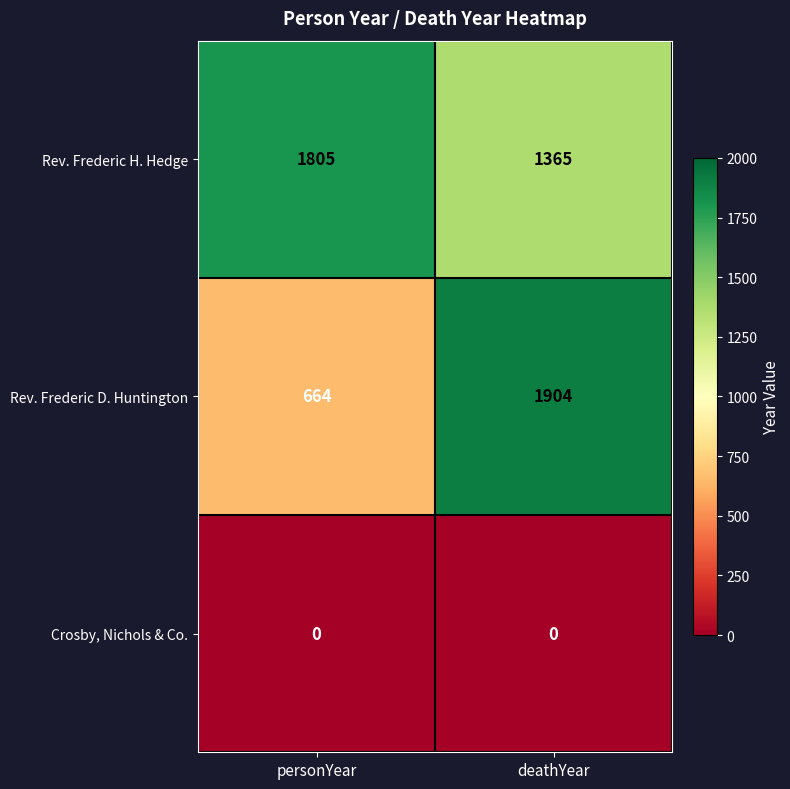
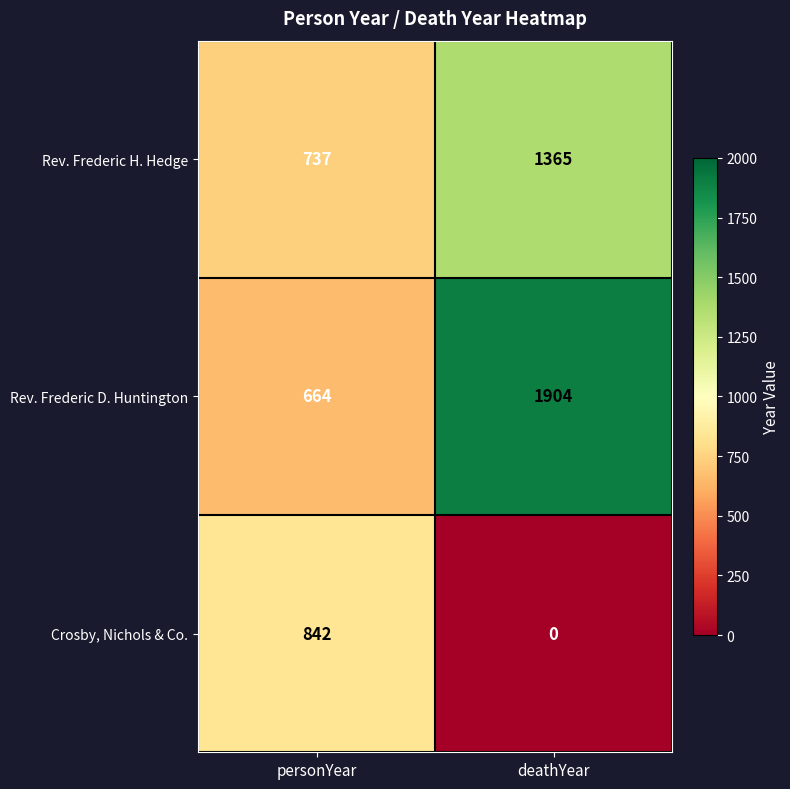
Rev. Frederic H. Hedge, personYear: 1805 -> 737
Crosby, Nichols & Co., personYear: 0 -> 842
